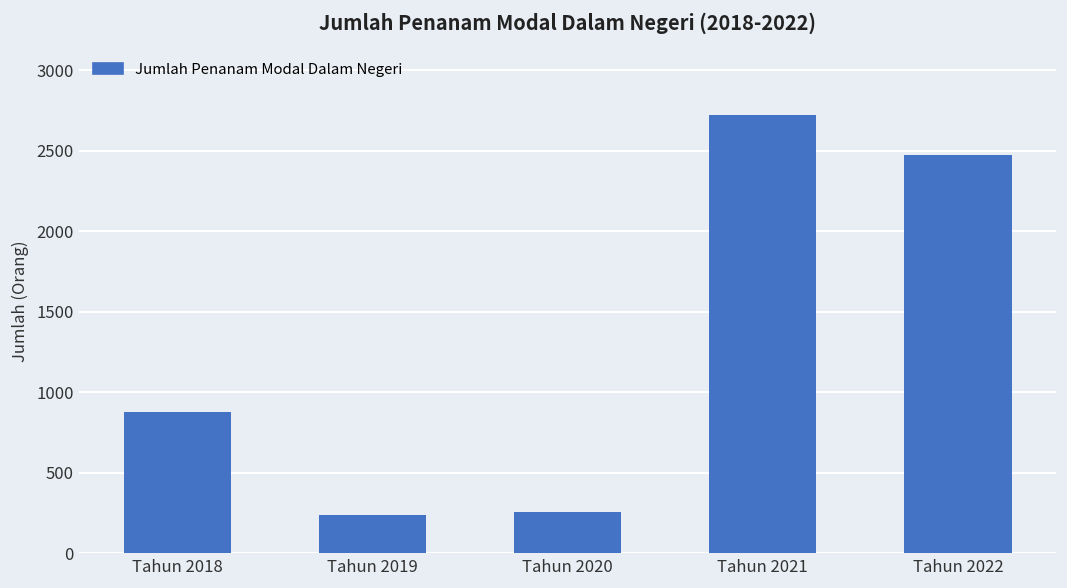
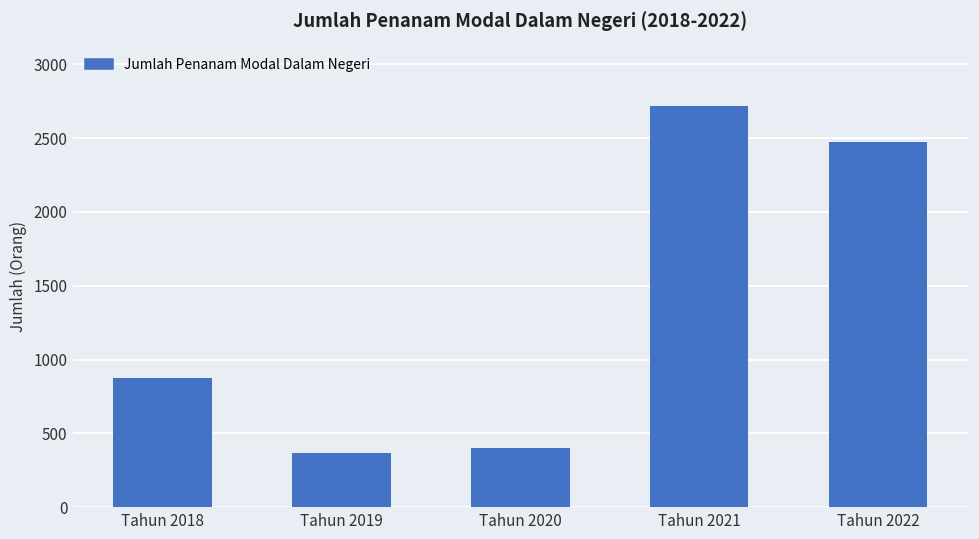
Tahun 2019: 240 -> 370
Tahun 2020: 260 -> 400
